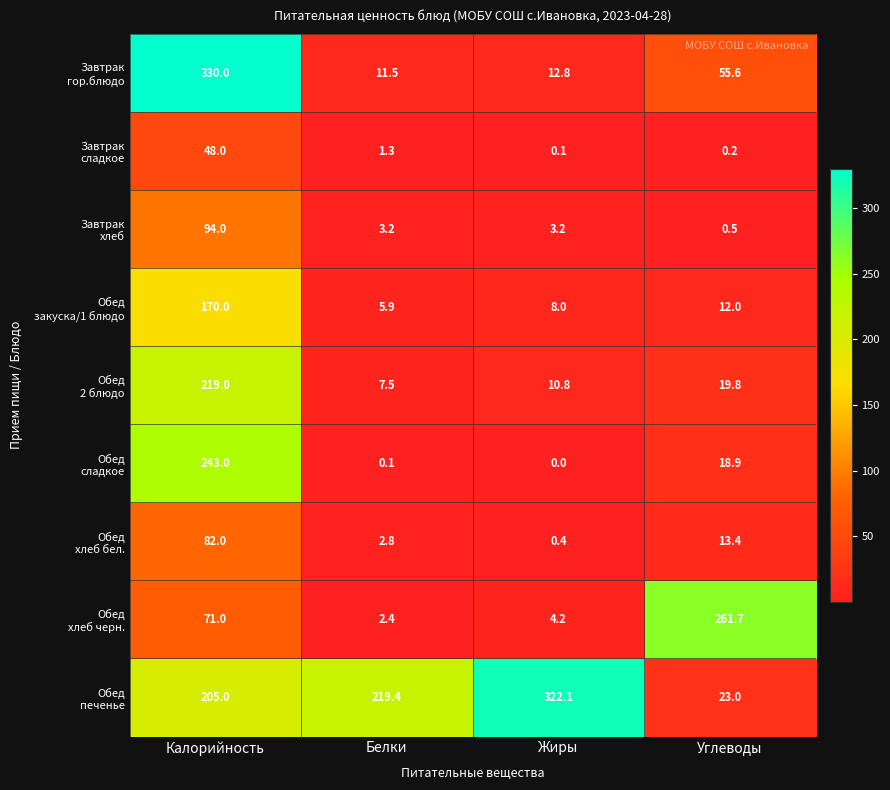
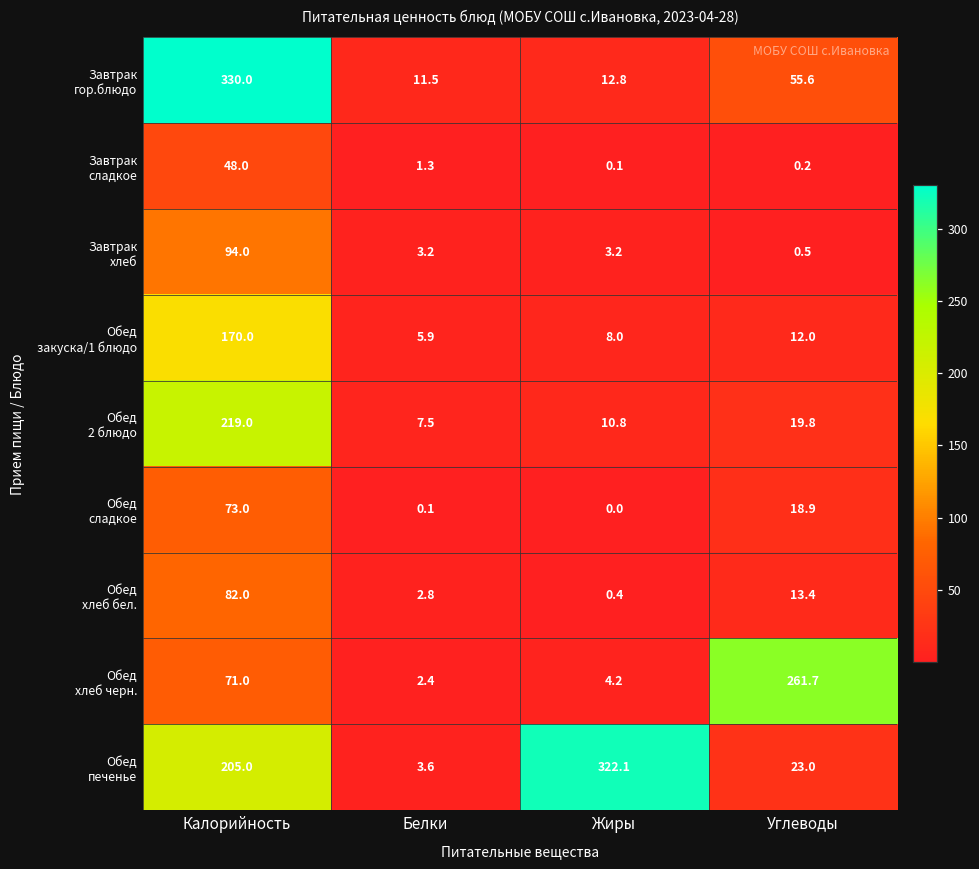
Обед сладкое, Калорийность: 243.0 -> 73.0
Обед печенье, Белки: 219.4 -> 3.6
